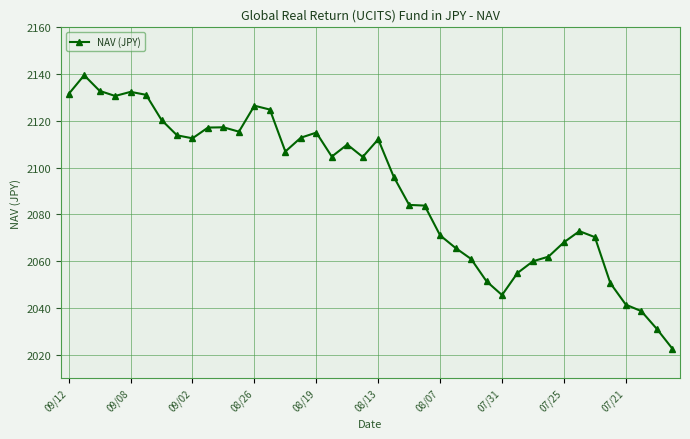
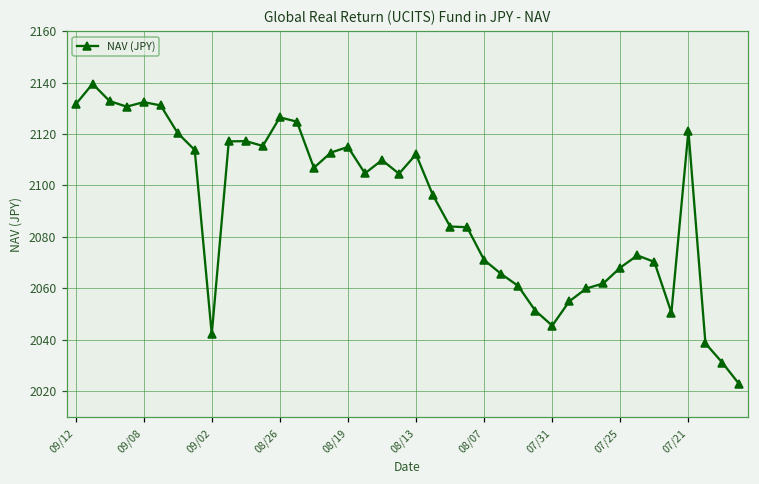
09/02: 2113 -> 2042
07/21: 2041 -> 2121
